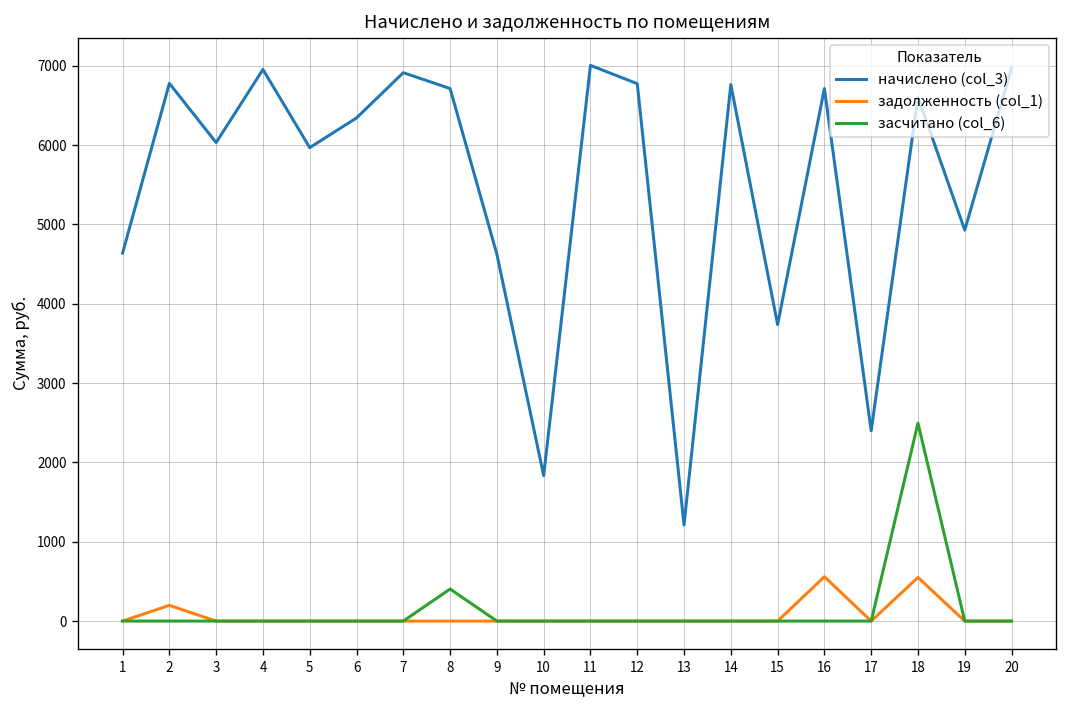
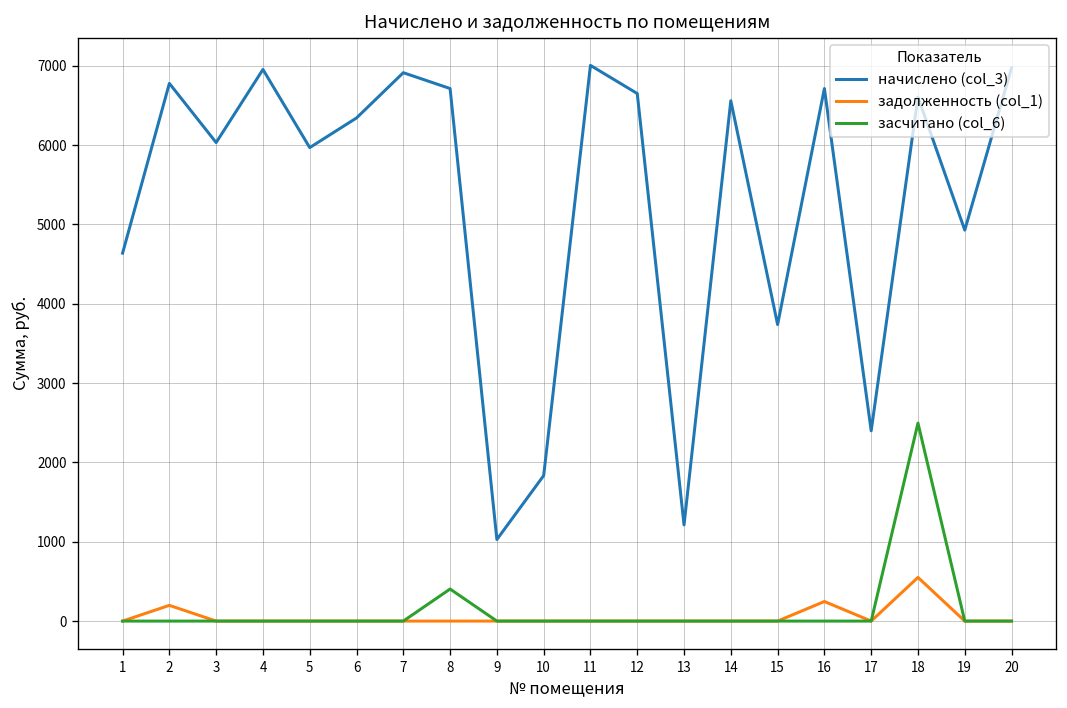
начислено (col_3), 9: 4600 -> 1000
начислено (col_3), 12: 6800 -> 6600
начислено (col_3), 14: 6800 -> 6600
задолженность (col_1), 16: 600 -> 200
